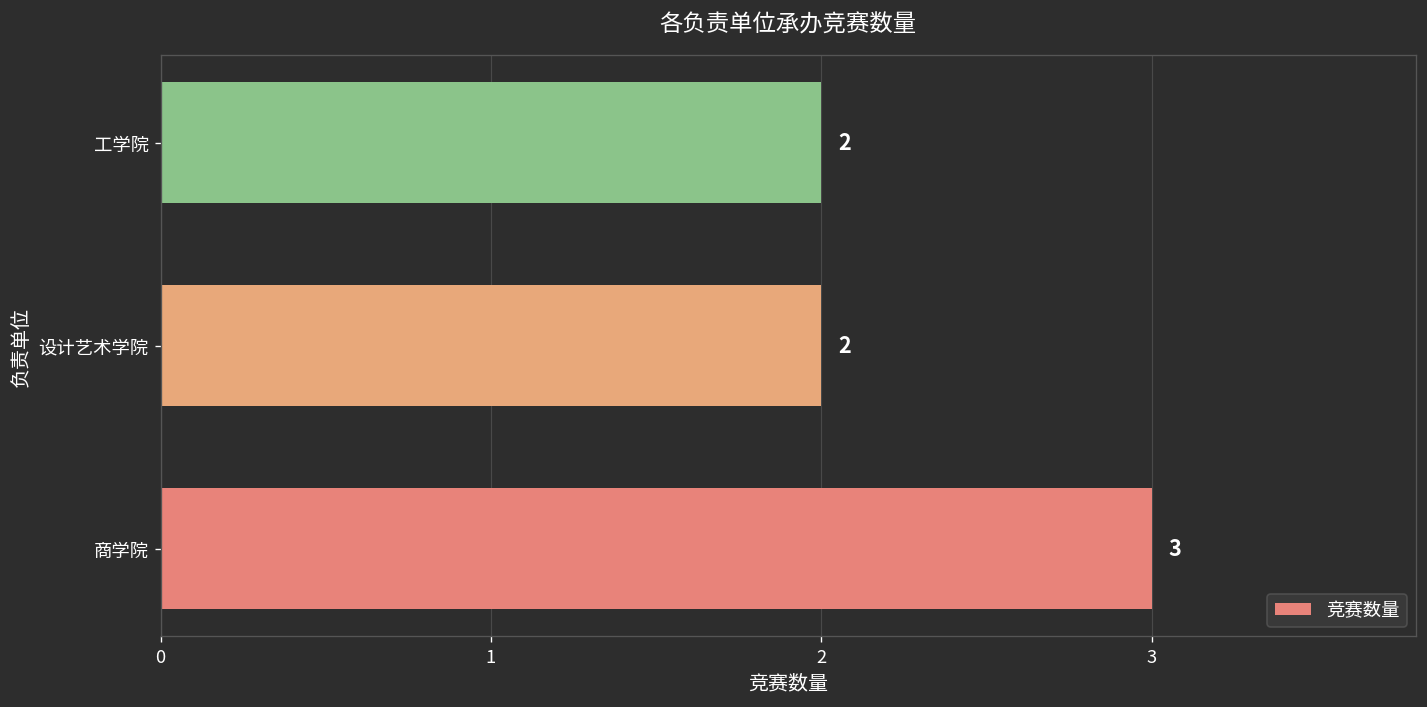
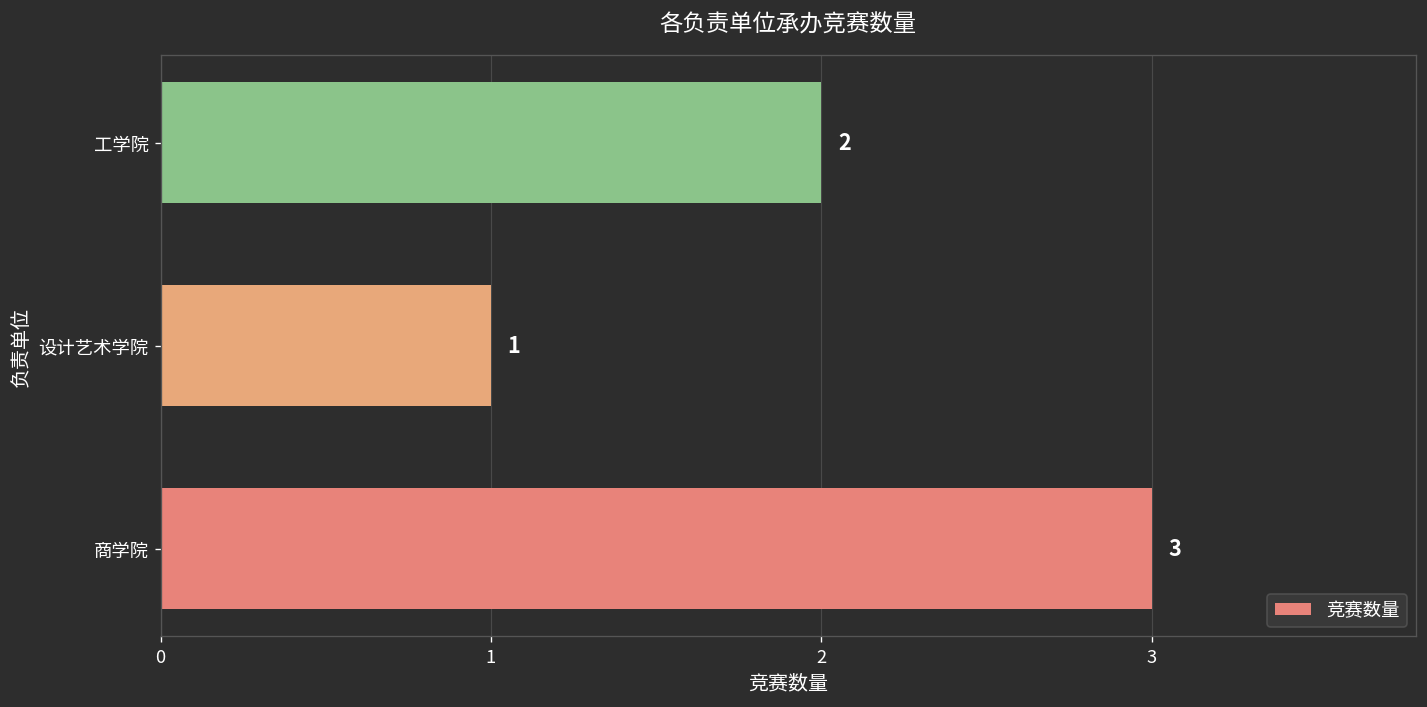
设计艺术学院: 2 -> 1
